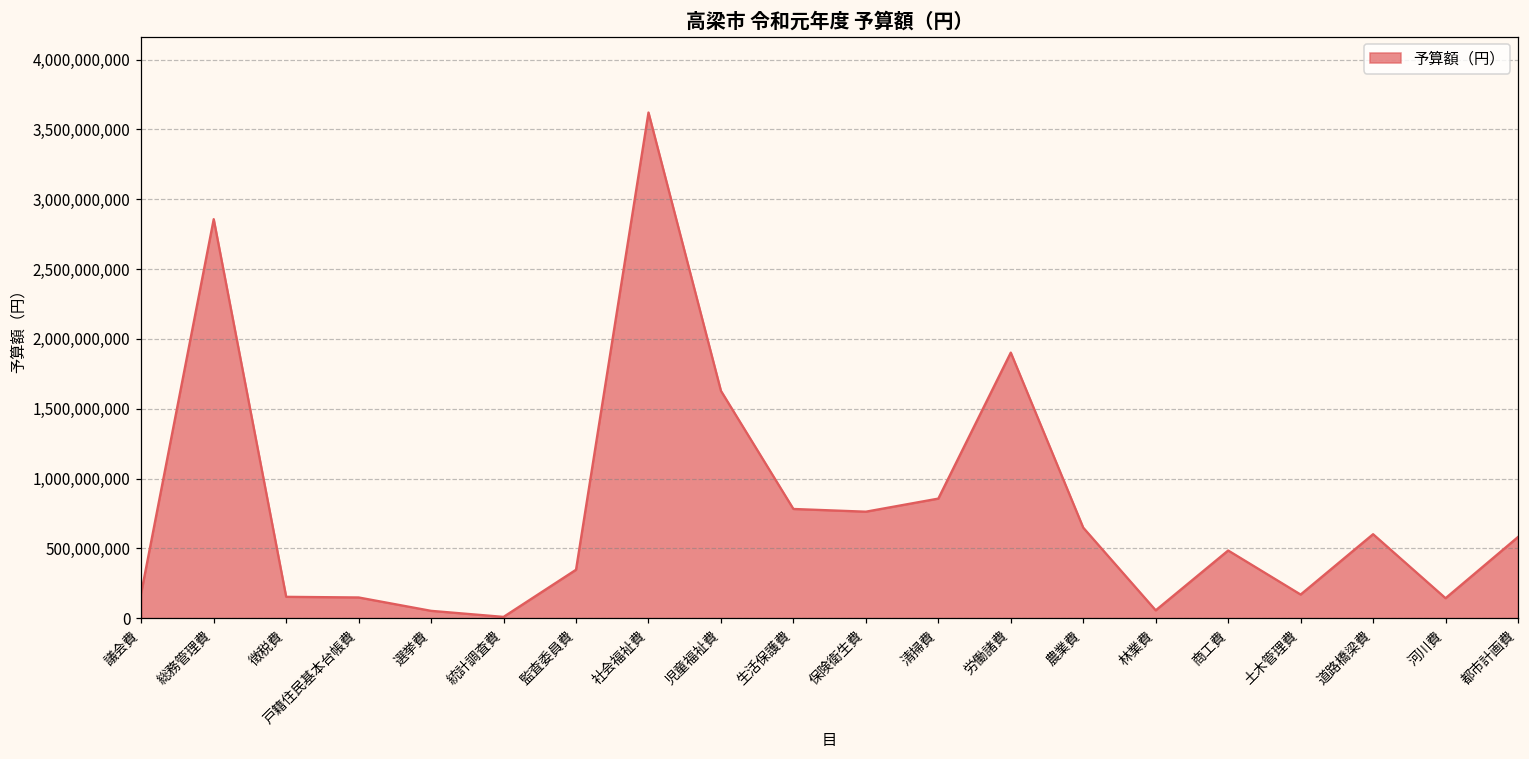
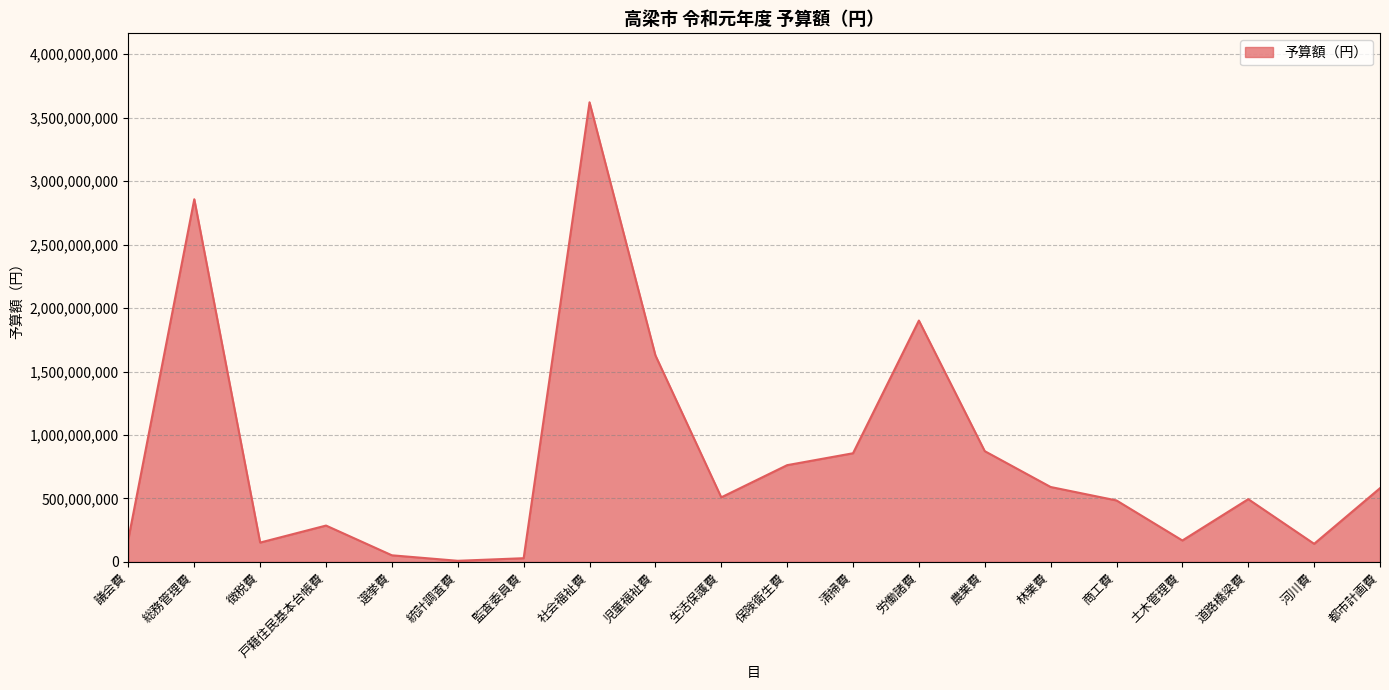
戸籍住民基本台帳費: 150,000,000 -> 290,000,000
監査委員費: 350,000,000 -> 30,000,000
生活保護費: 780,000,000 -> 510,000,000
農業費: 650,000,000 -> 870,000,000
林業費: 60,000,000 -> 590,000,000
道路橋梁費: 600,000,000 -> 490,000,000
